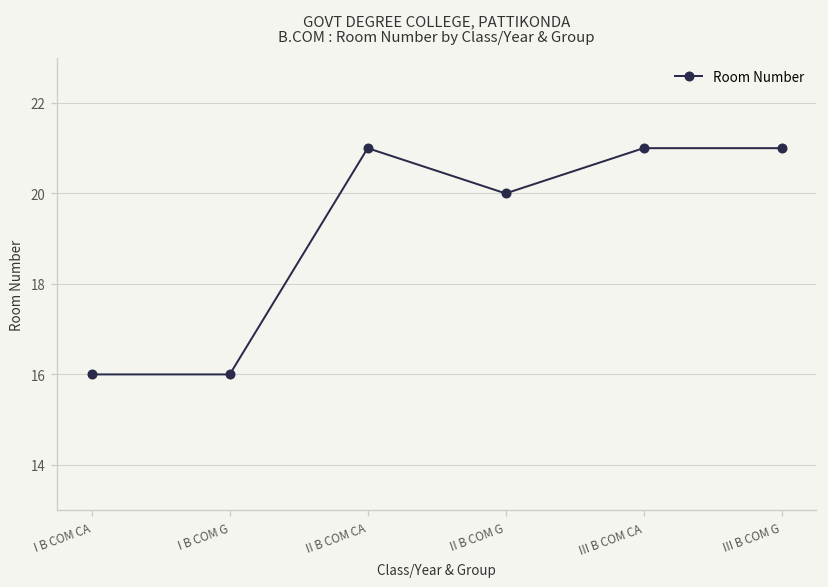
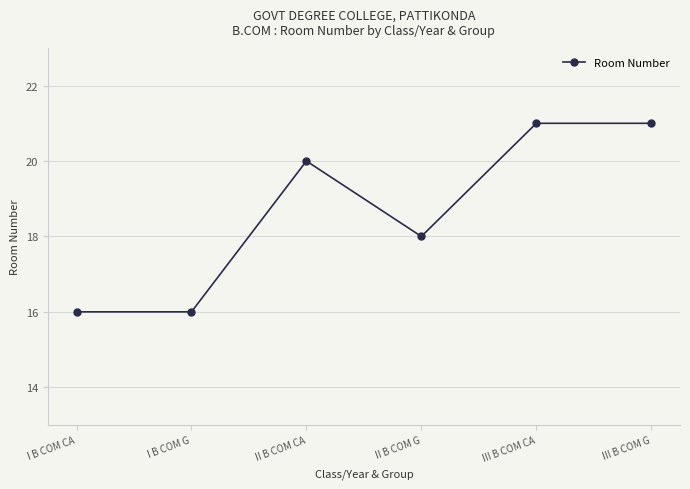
II B COM CA: 21 -> 20
II B COM G: 20 -> 18
